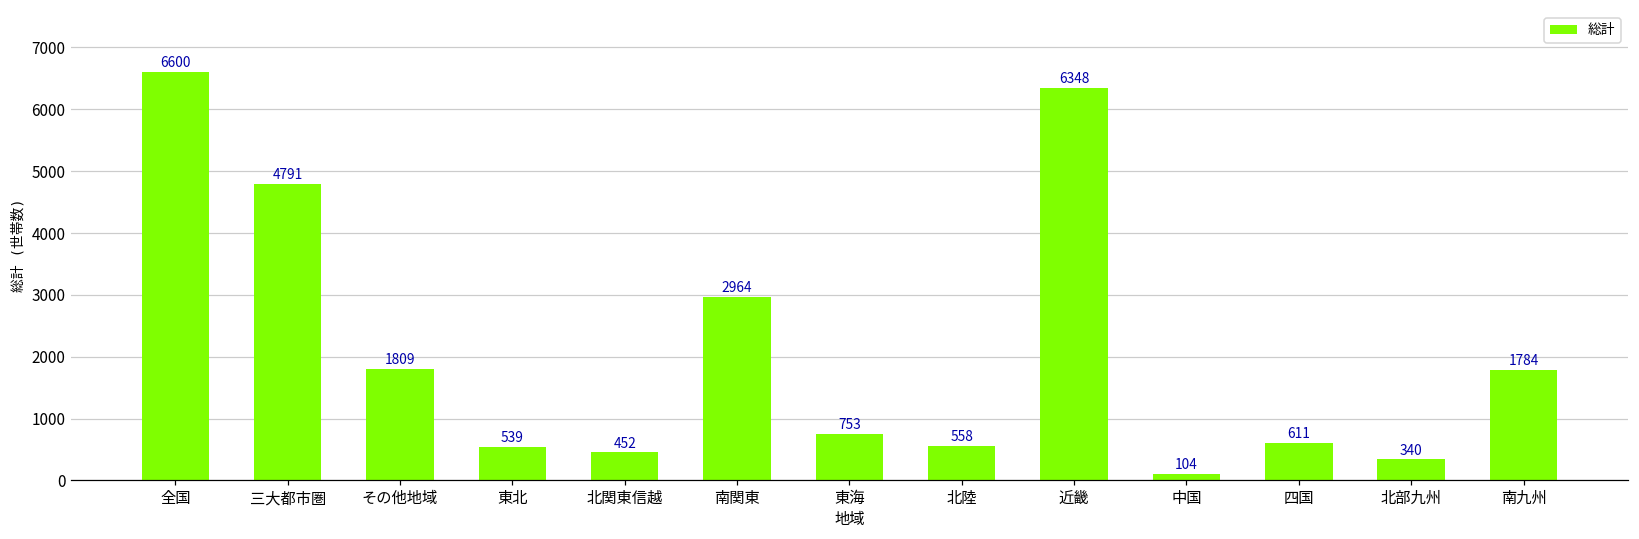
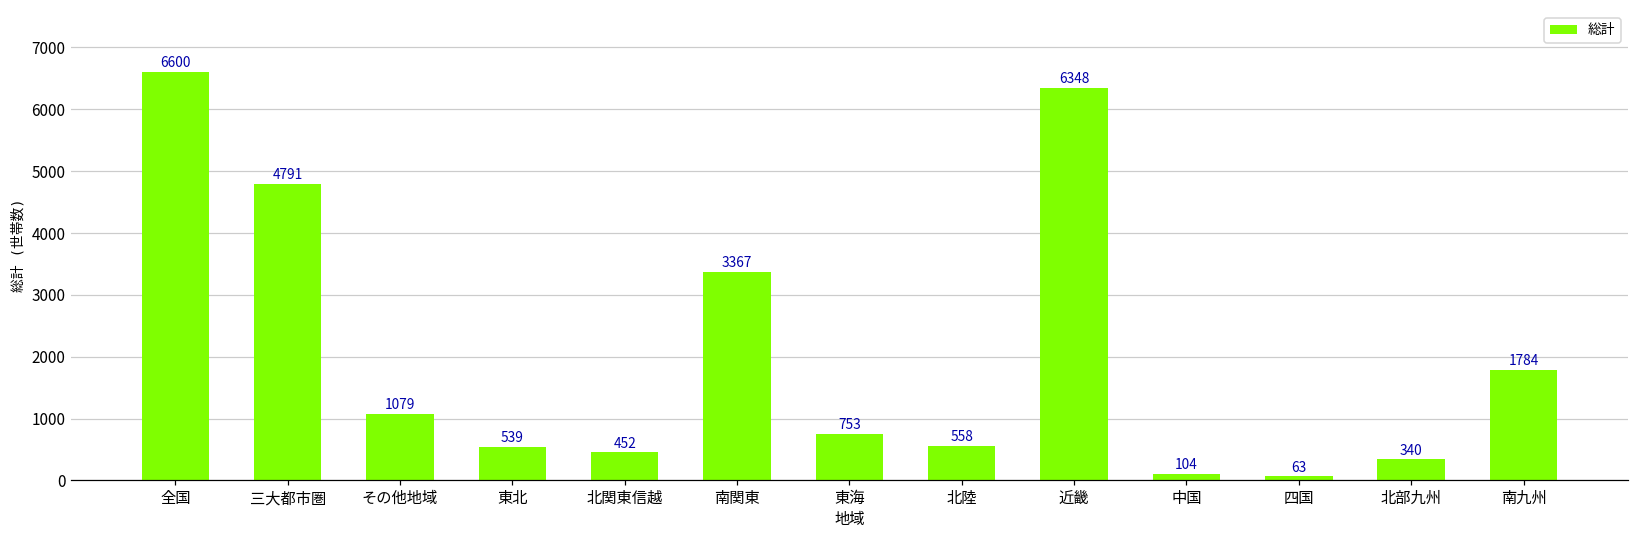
その他地域: 1809 -> 1079
南関東: 2964 -> 3367
四国: 611 -> 63
